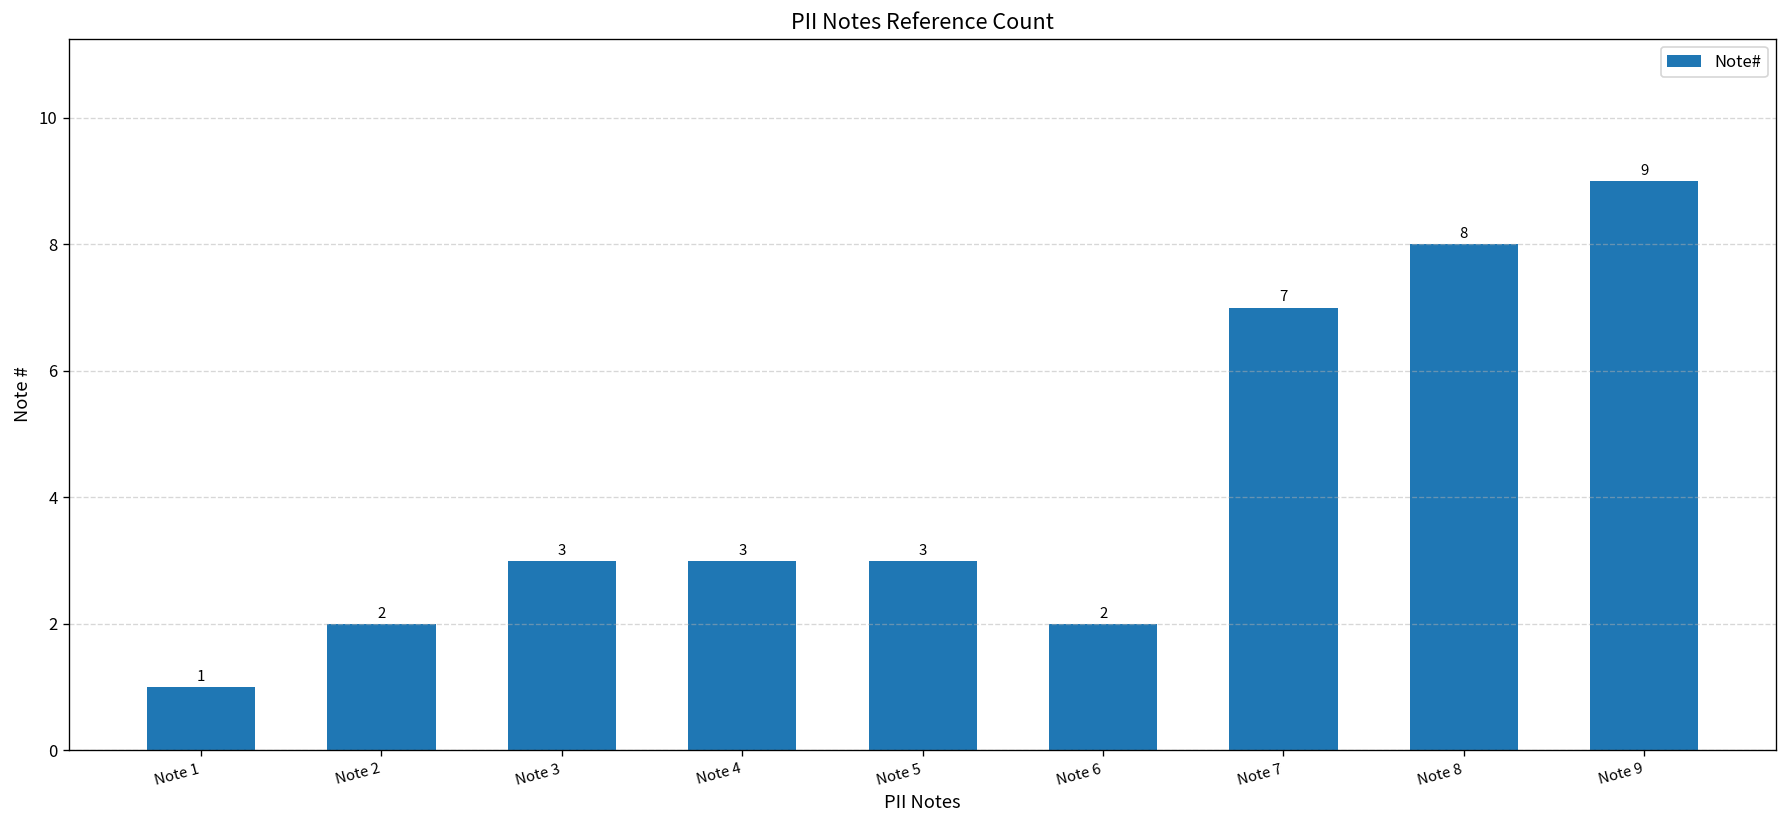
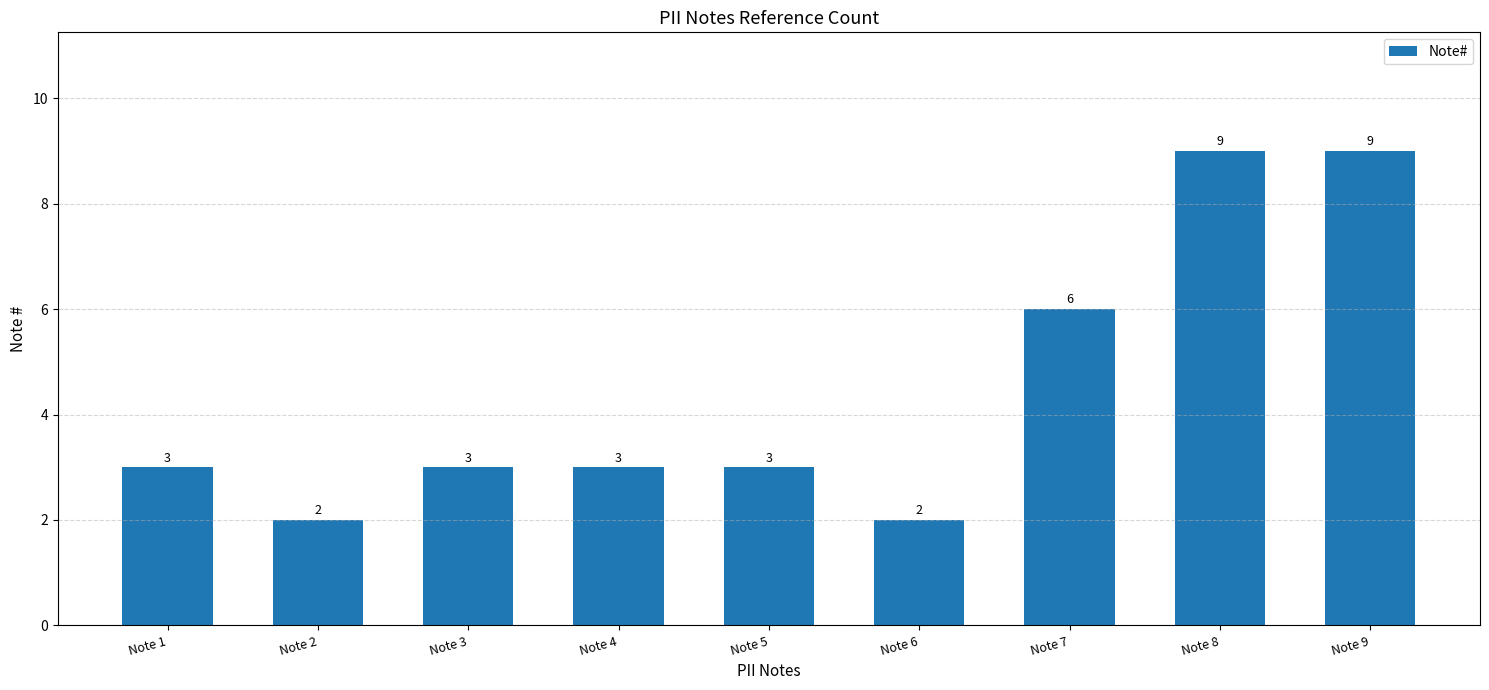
Note 1: 1 -> 3
Note 7: 7 -> 6
Note 8: 8 -> 9
